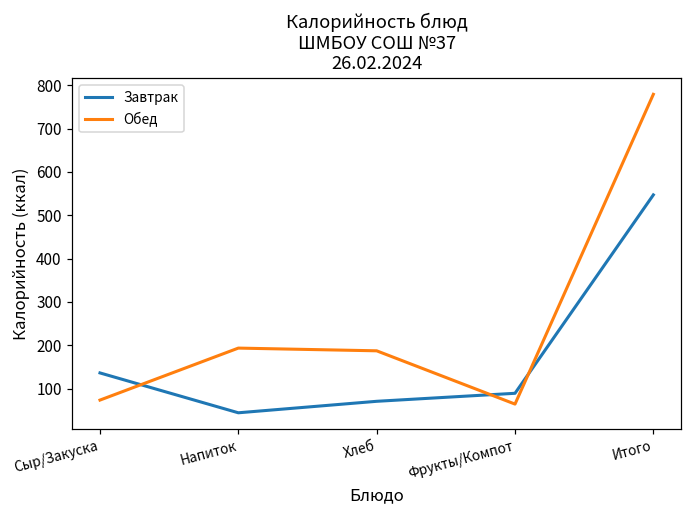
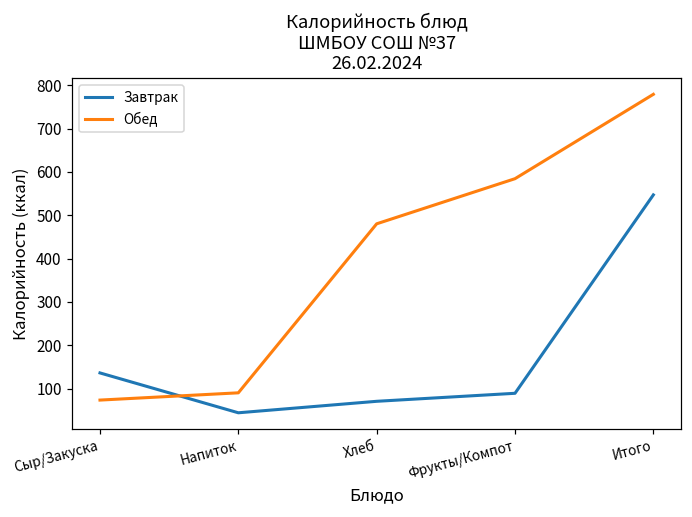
Обед, Напиток: 190 -> 90
Обед, Хлеб: 190 -> 480
Обед, Фрукты/Компот: 60 -> 580
